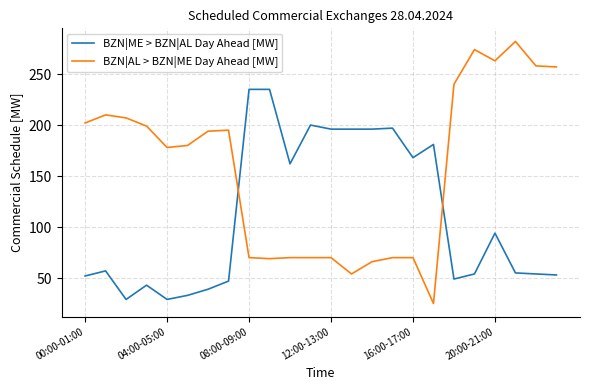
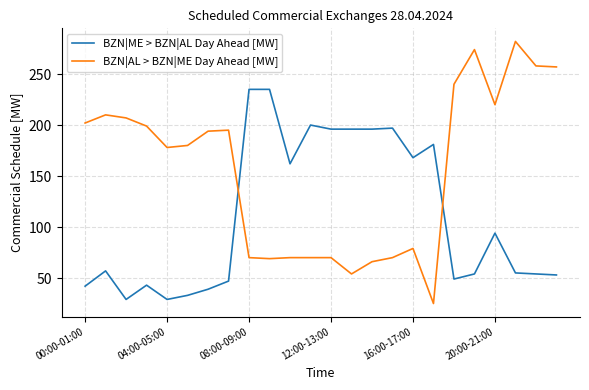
BZN|ME > BZN|AL Day Ahead [MW], 00:00-01:00: 52 -> 42
BZN|AL > BZN|ME Day Ahead [MW], 16:00-17:00: 70 -> 79
BZN|AL > BZN|ME Day Ahead [MW], 20:00-21:00: 263 -> 220
